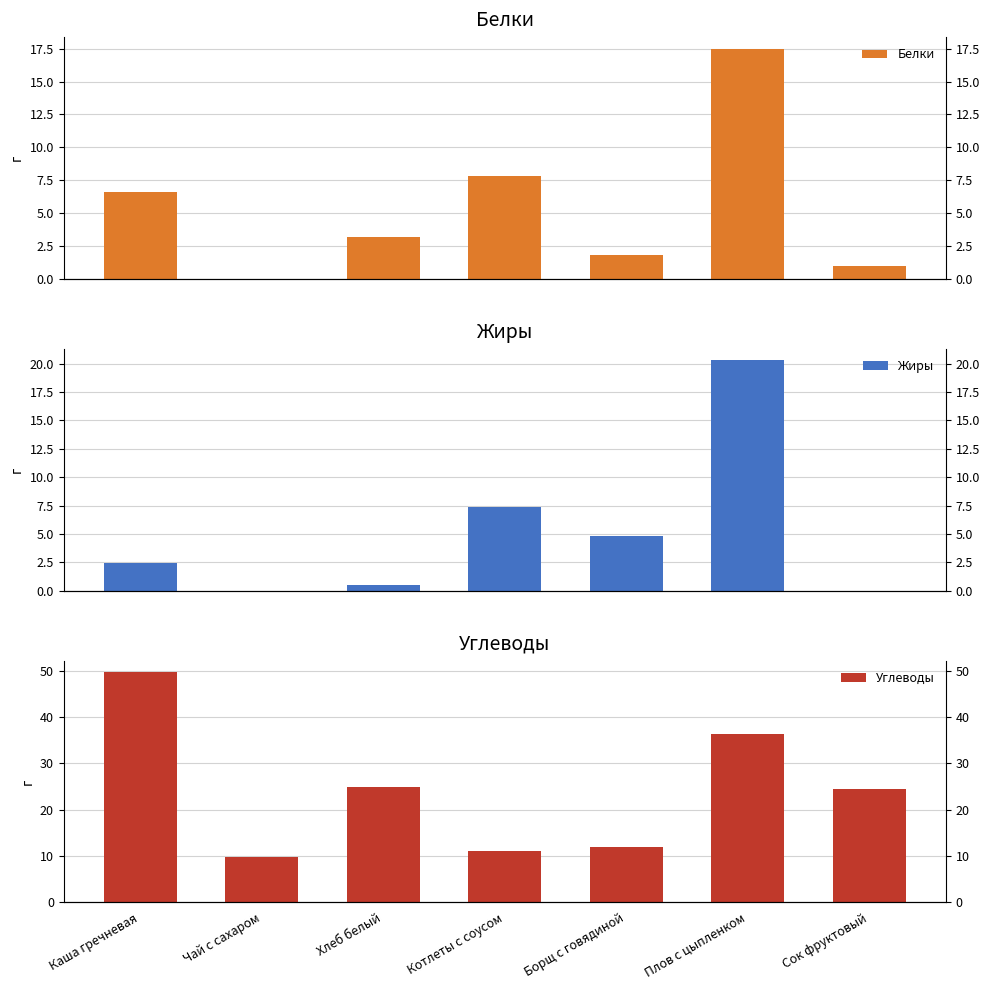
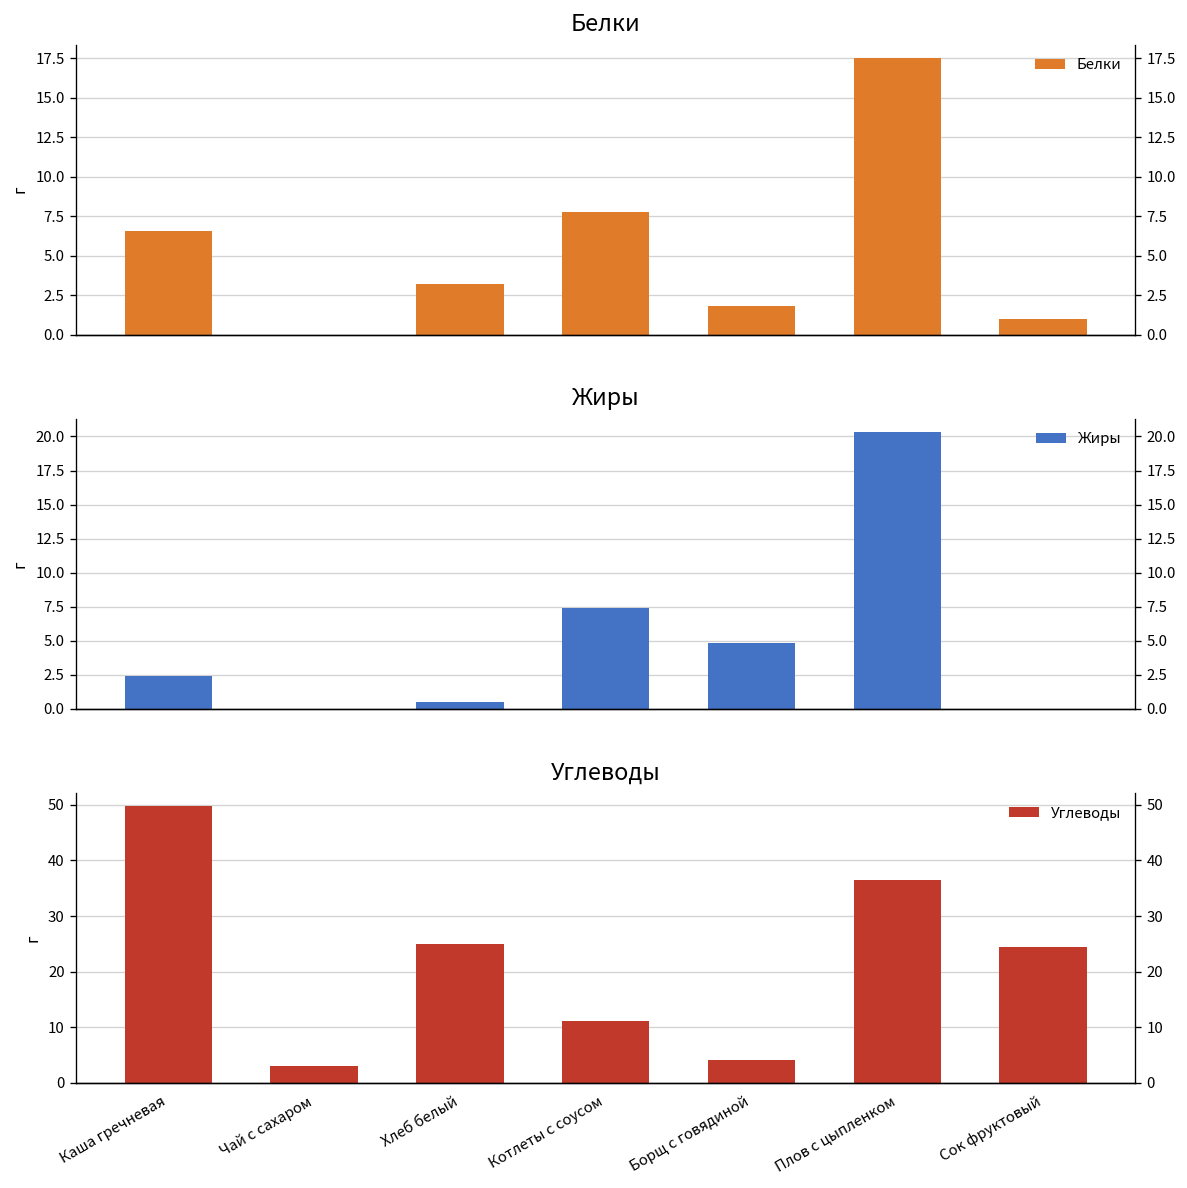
Углеводы, Чай с сахаром: 10 -> 3
Углеводы, Борщ с говядиной: 12 -> 4
